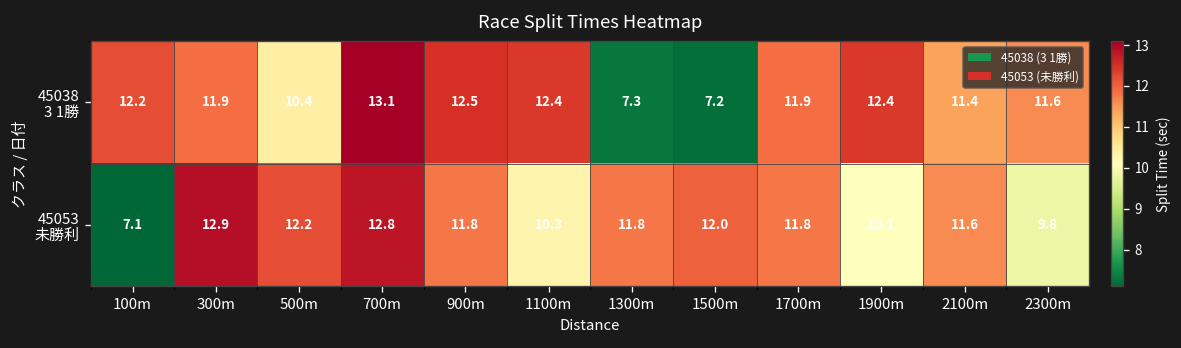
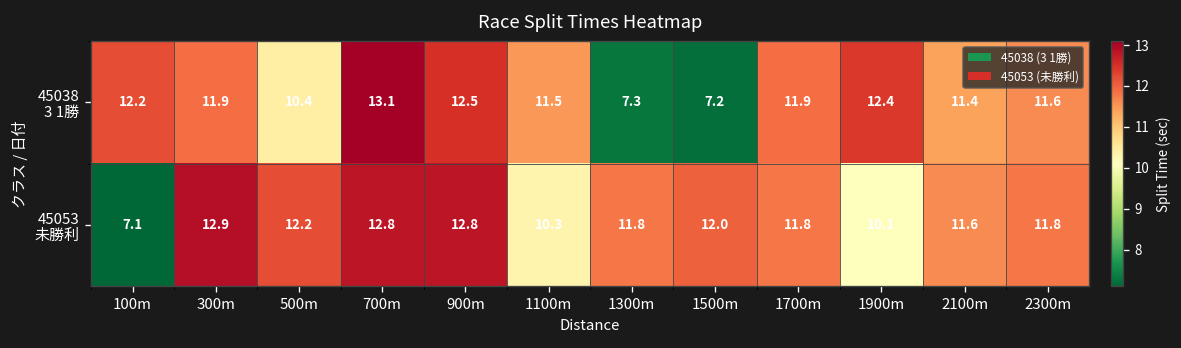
45038 3 1勝, 1100m: 12.4 -> 11.5
45053 未勝利, 900m: 11.8 -> 12.8
45053 未勝利, 2300m: 9.8 -> 11.8
